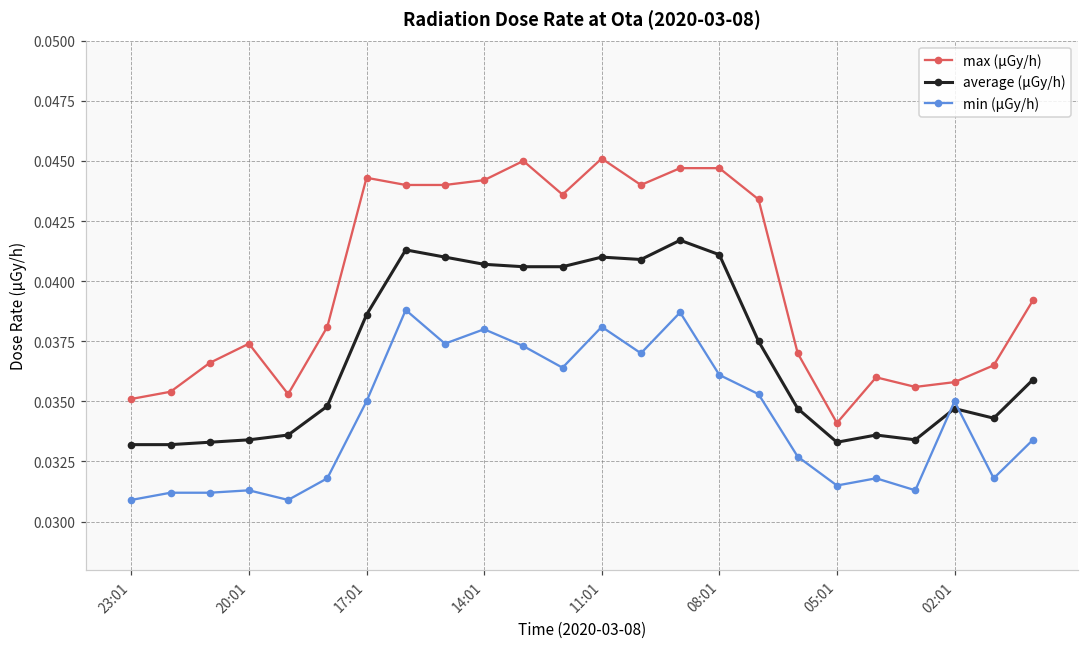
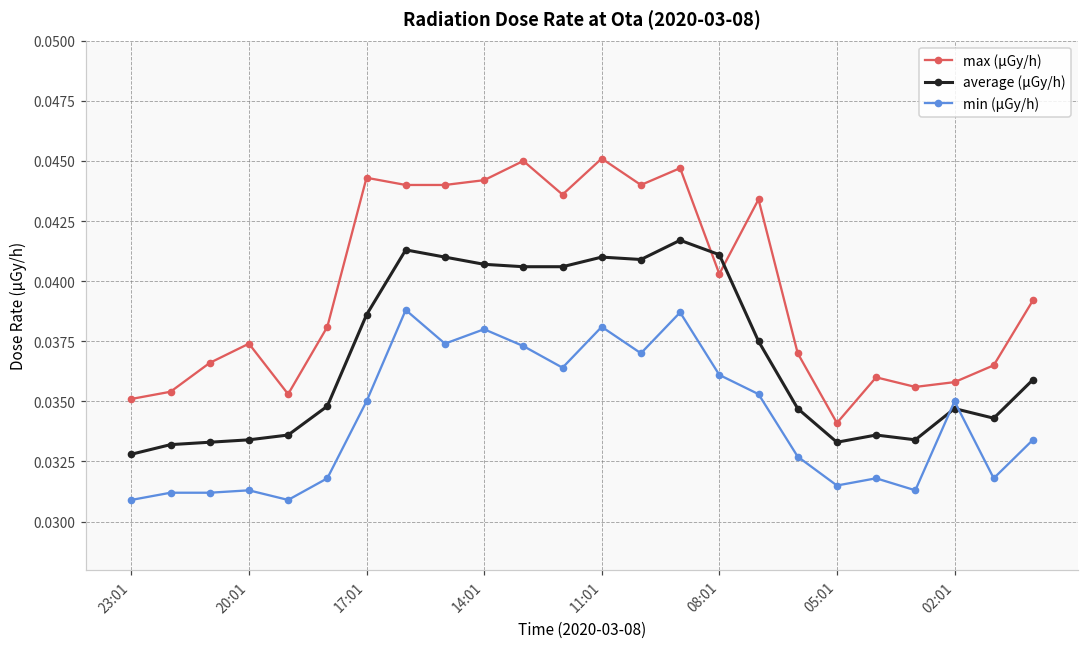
average (μGy/h), 23:01: 0.0332 -> 0.0328
max (μGy/h), 08:01: 0.0447 -> 0.0403
